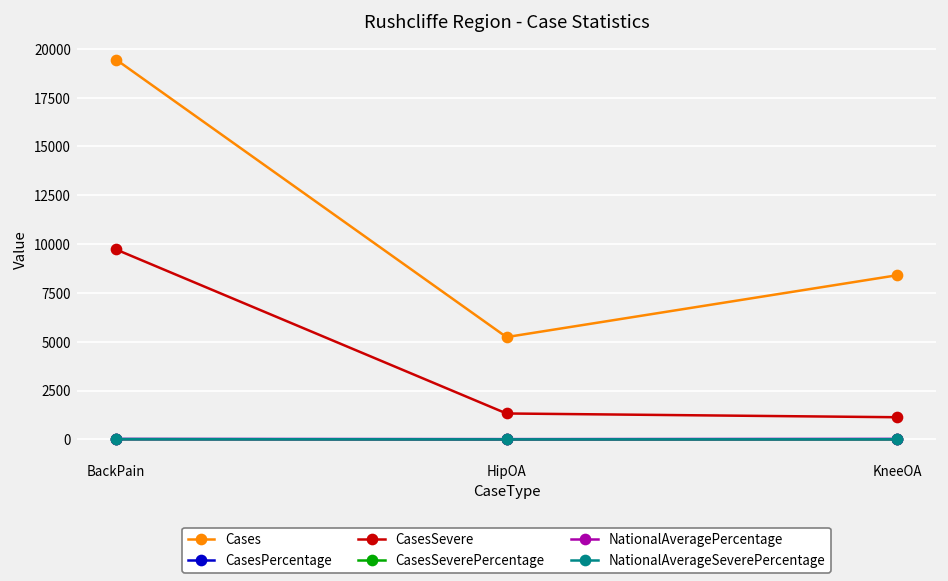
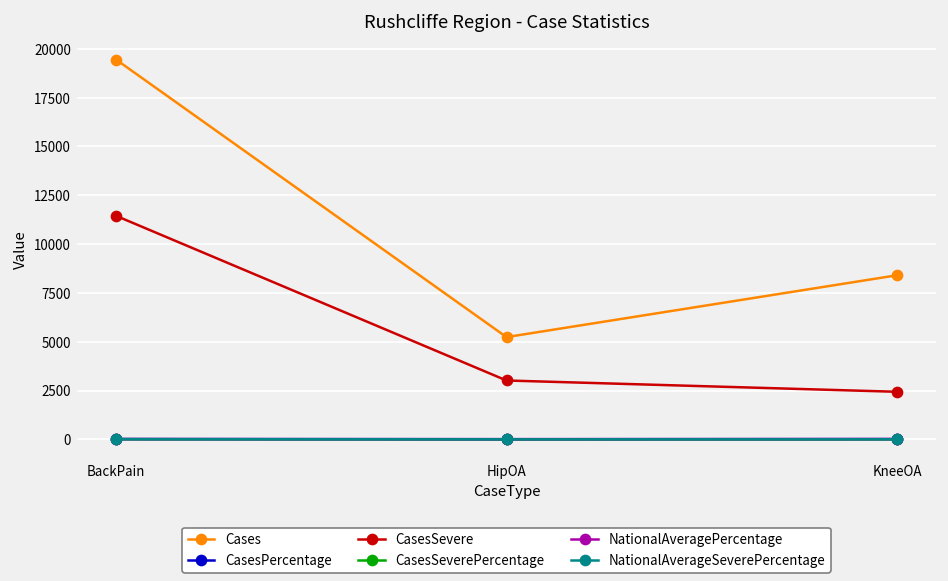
CasesSevere, BackPain: 9700 -> 11400
CasesSevere, HipOA: 1300 -> 3000
CasesSevere, KneeOA: 1100 -> 2400
